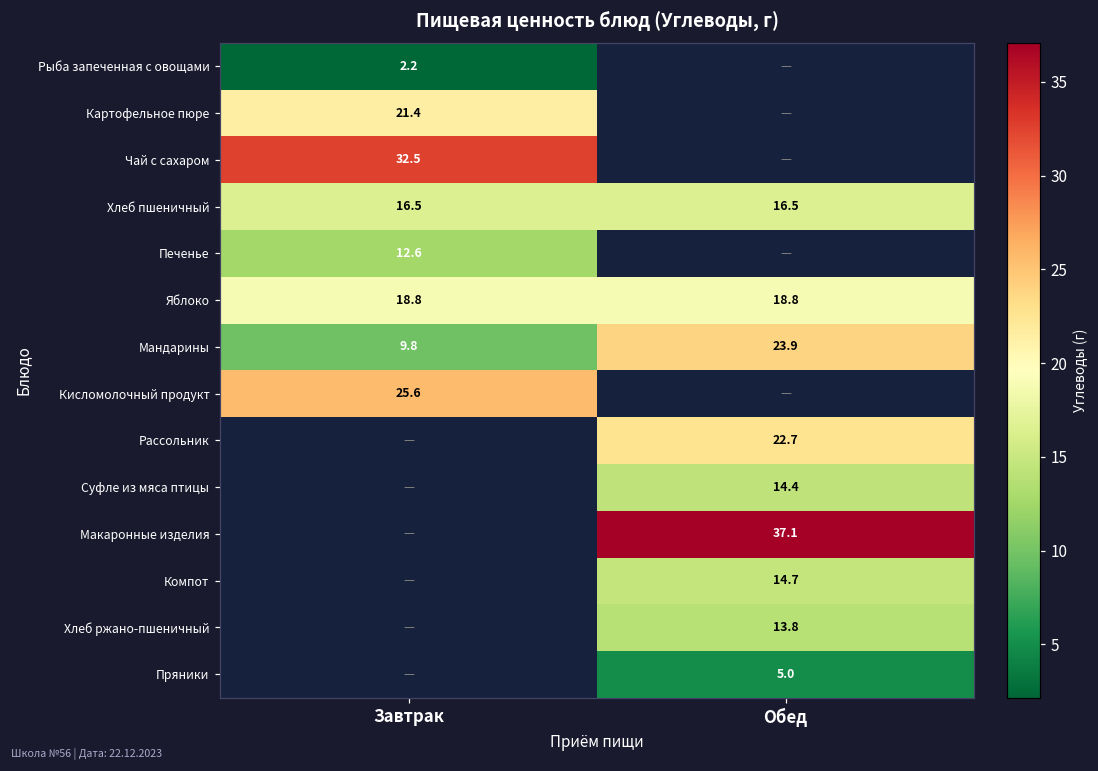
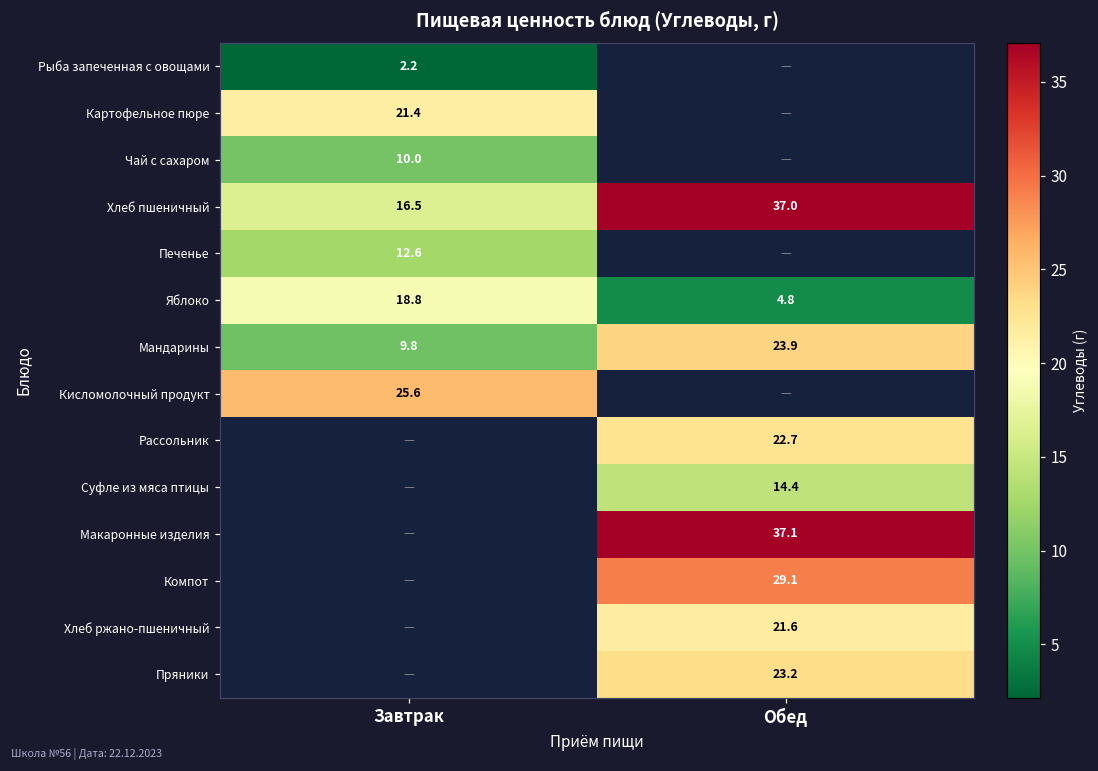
Чай с сахаром, Завтрак: 32.5 -> 10.0
Хлеб пшеничный, Обед: 16.5 -> 37.0
Яблоко, Обед: 18.8 -> 4.8
Компот, Обед: 14.7 -> 29.1
Хлеб ржано-пшеничный, Обед: 13.8 -> 21.6
Пряники, Обед: 5.0 -> 23.2
